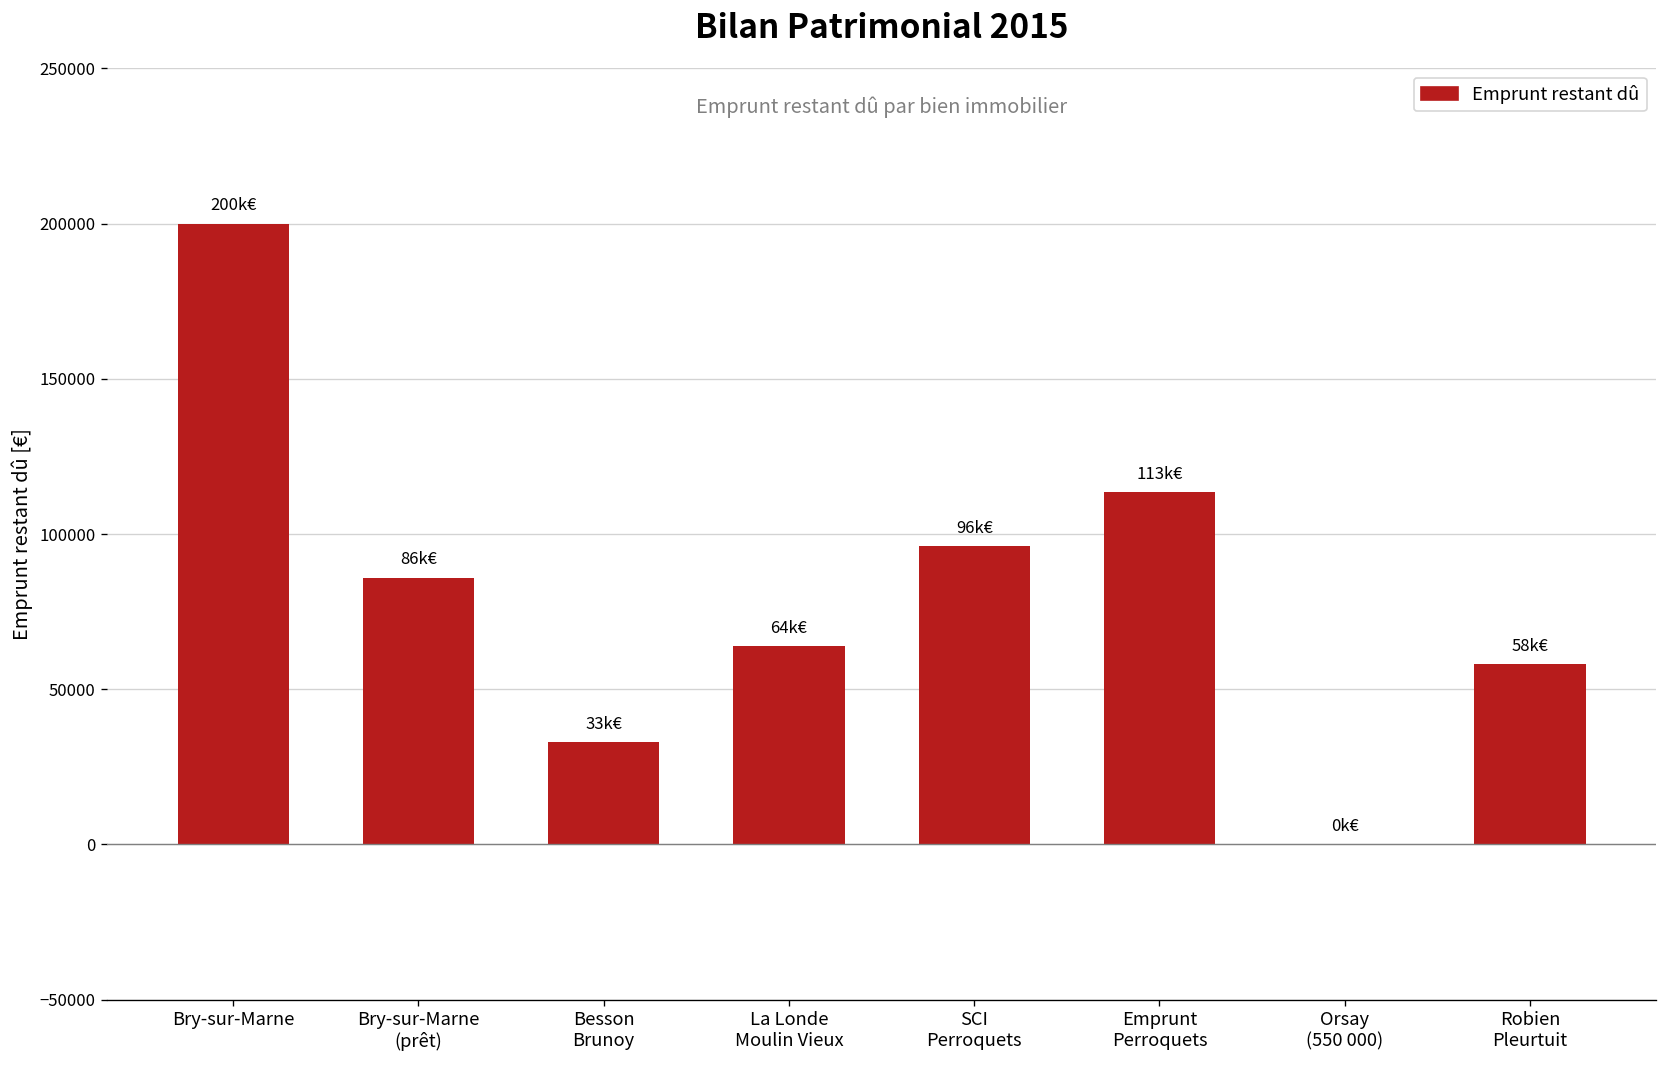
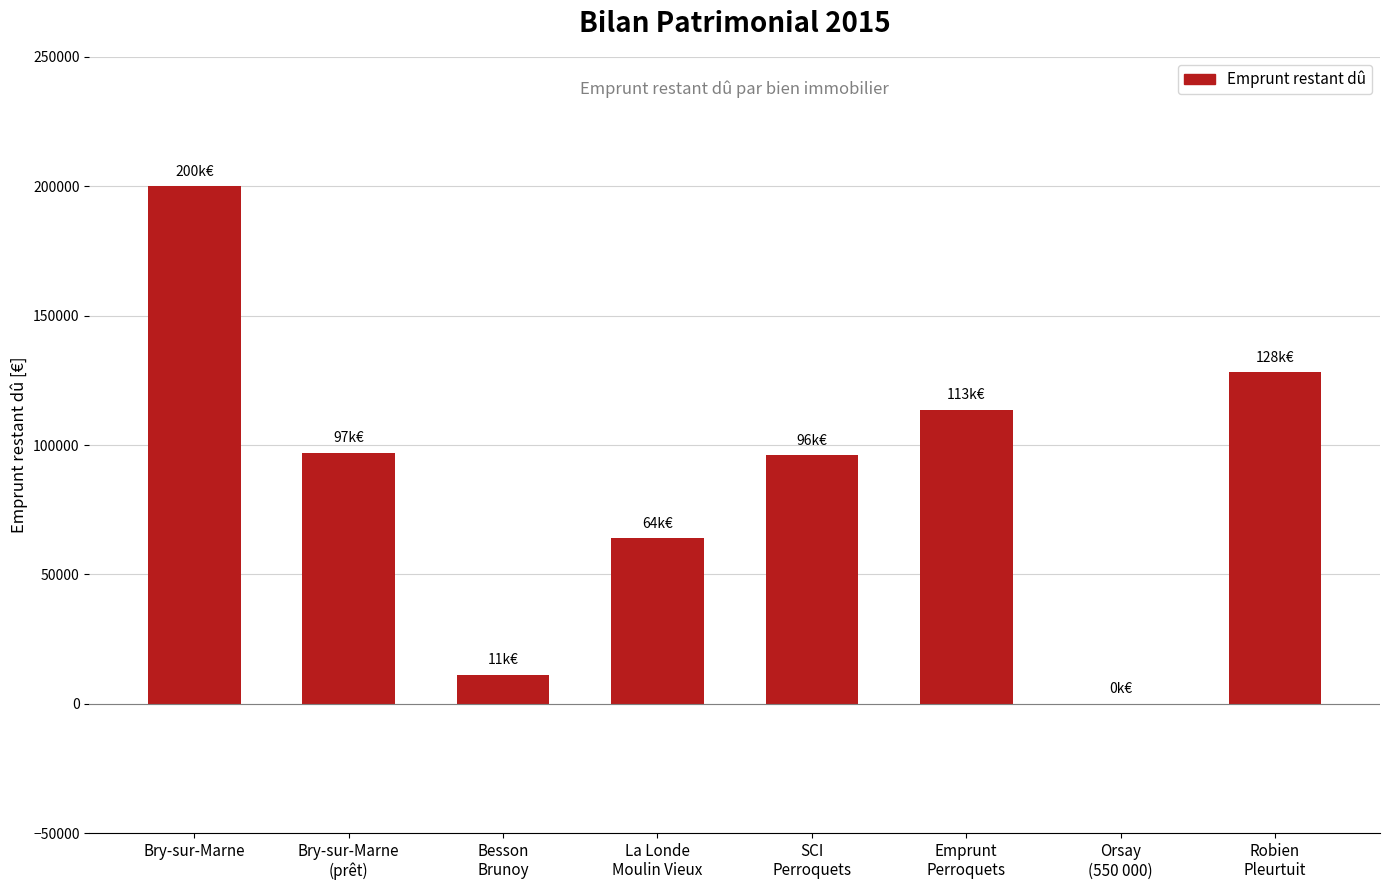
Bry-sur-Marne (prêt): 86k€ -> 97k€
Besson Brunoy: 33k€ -> 11k€
Robien Pleurtuit: 58k€ -> 128k€
